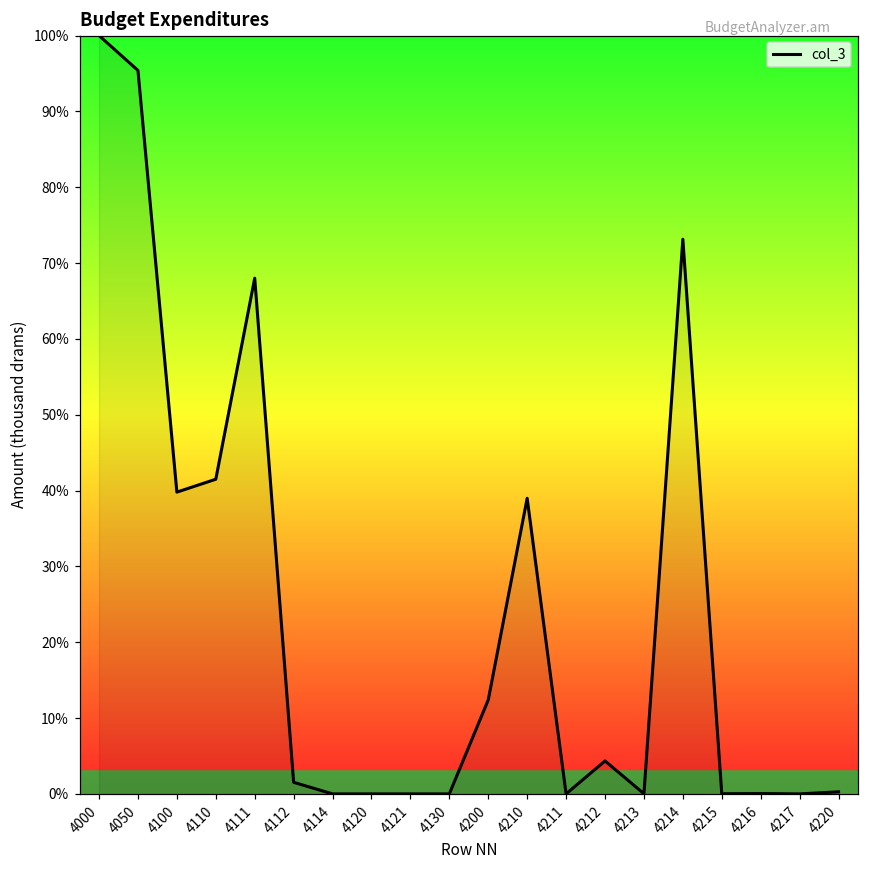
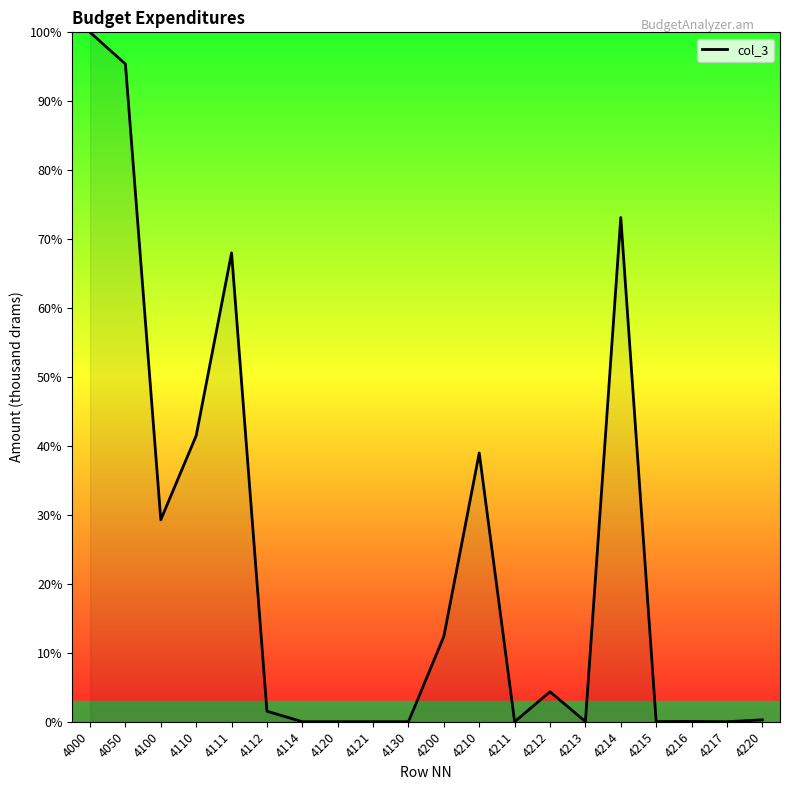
4100: 40% -> 29%
